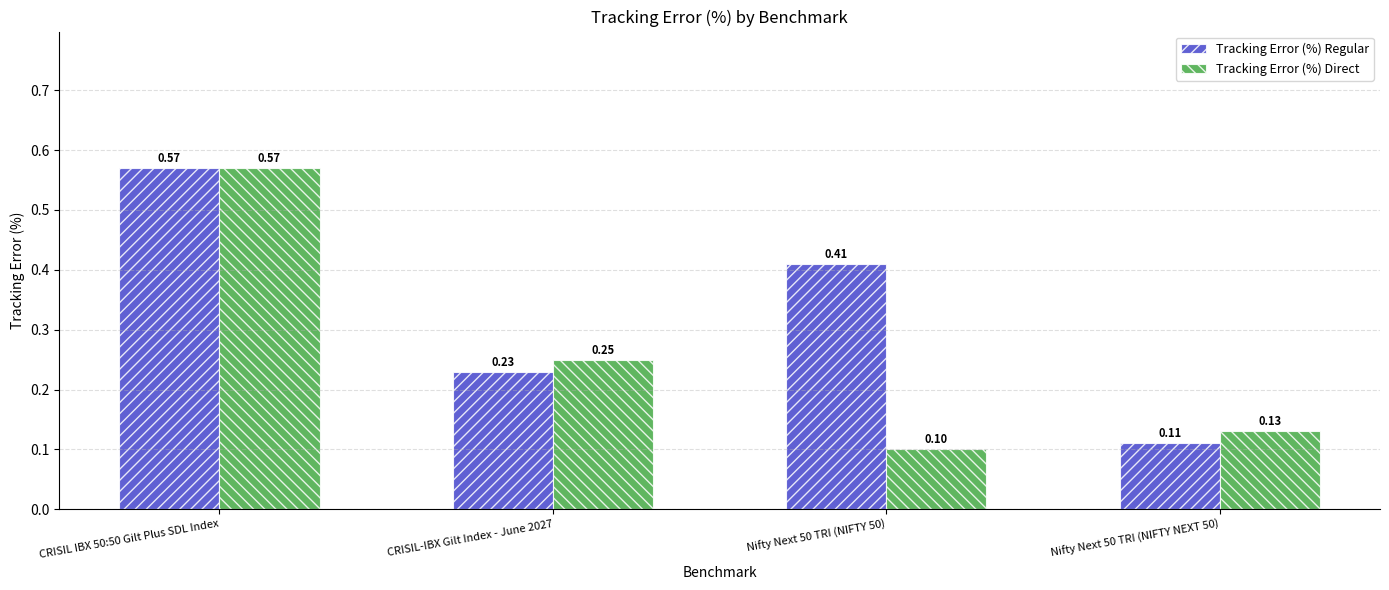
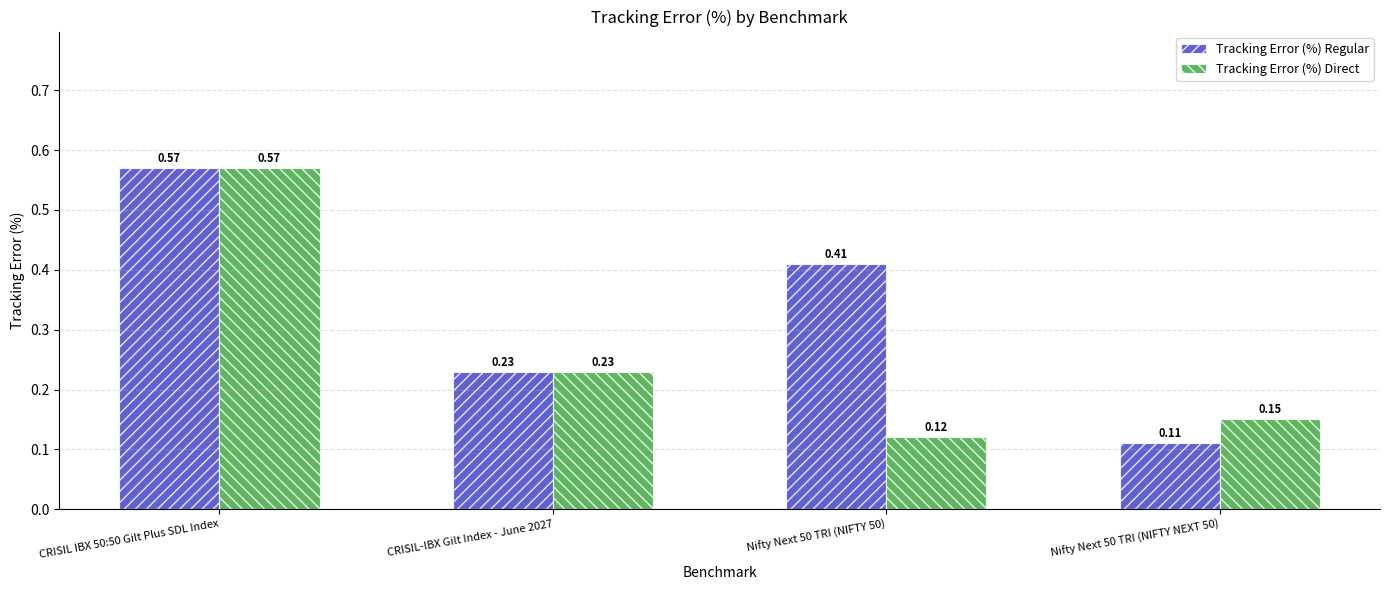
Tracking Error (%) Direct, CRISIL-IBX Gilt Index - June 2027: 0.25 -> 0.23
Tracking Error (%) Direct, Nifty Next 50 TRI (NIFTY 50): 0.10 -> 0.12
Tracking Error (%) Direct, Nifty Next 50 TRI (NIFTY NEXT 50): 0.13 -> 0.15
